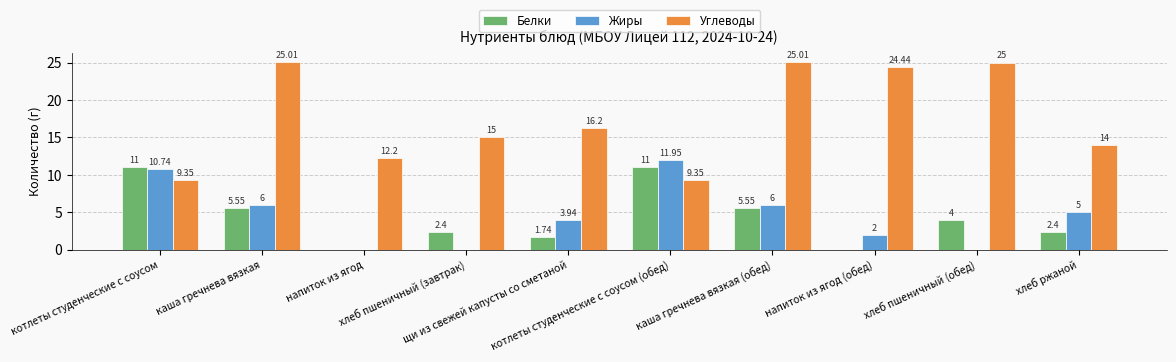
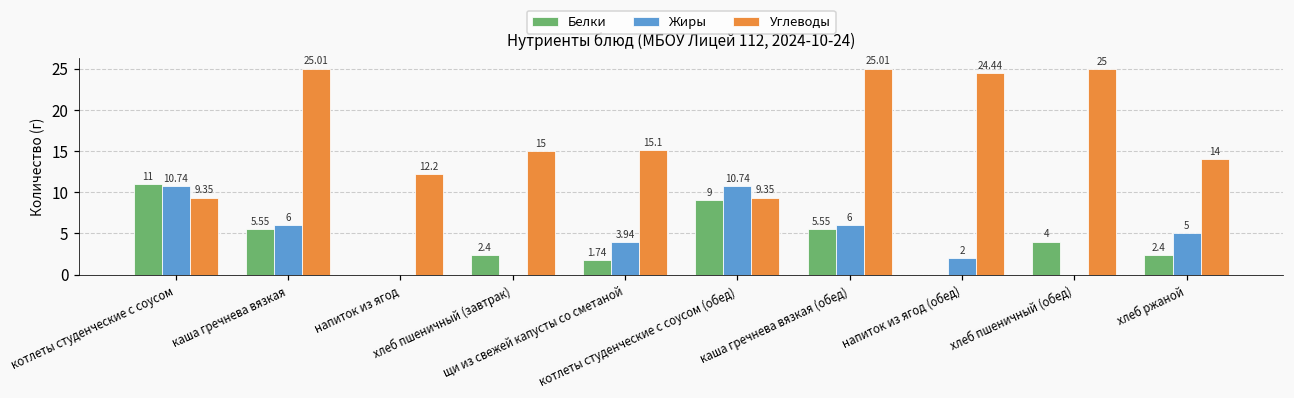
Углеводы, щи из свежей капусты со сметаной: 16.2 -> 15.1
Белки, котлеты студенческие с соусом (обед): 11 -> 9
Жиры, котлеты студенческие с соусом (обед): 11.95 -> 10.74
